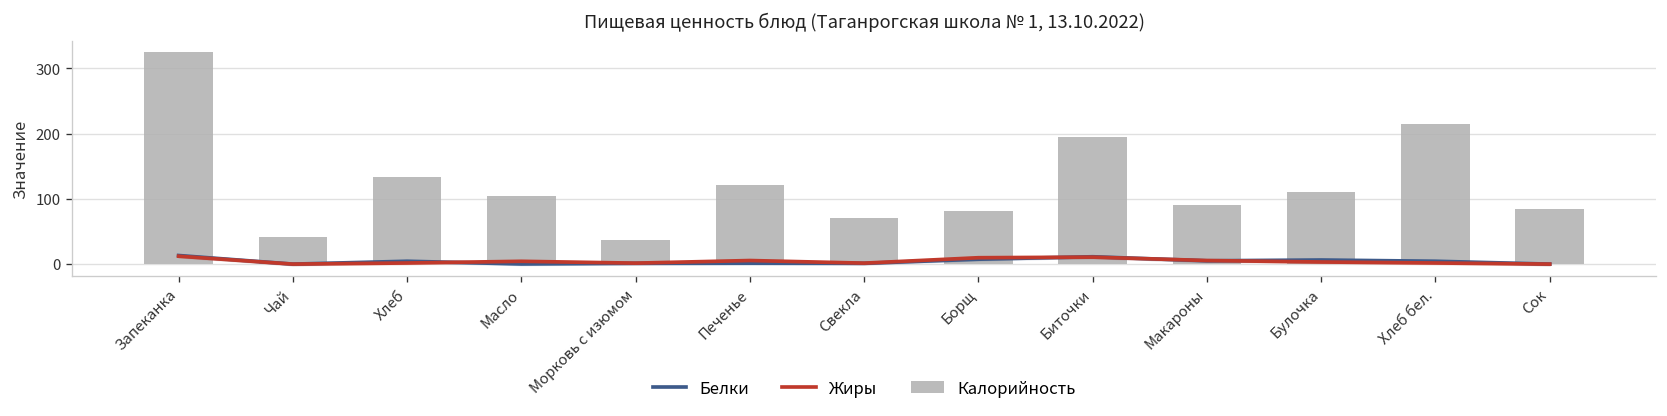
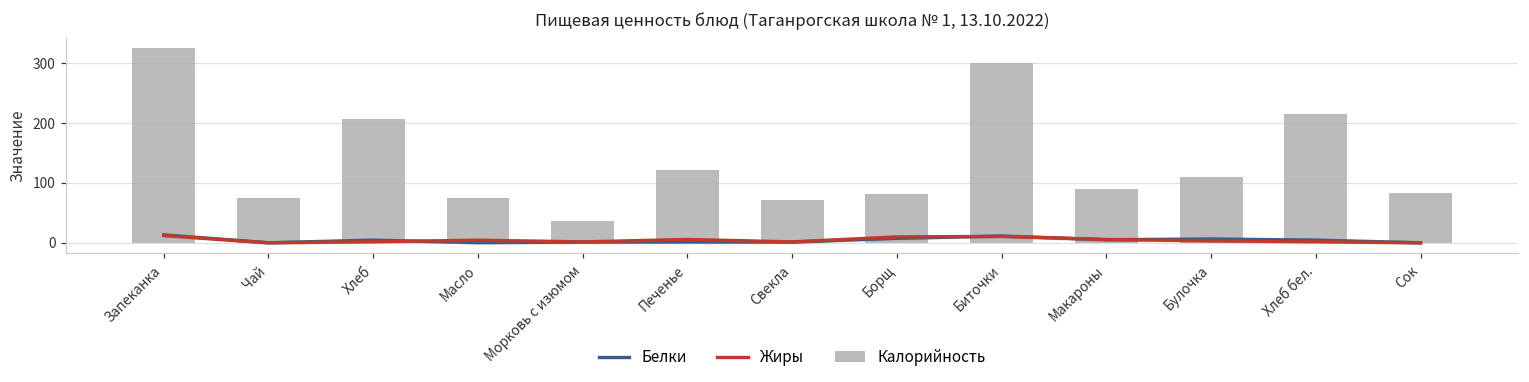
Калорийность, Чай: 40 -> 80
Калорийность, Хлеб: 130 -> 210
Калорийность, Масло: 100 -> 70
Калорийность, Биточки: 200 -> 300
